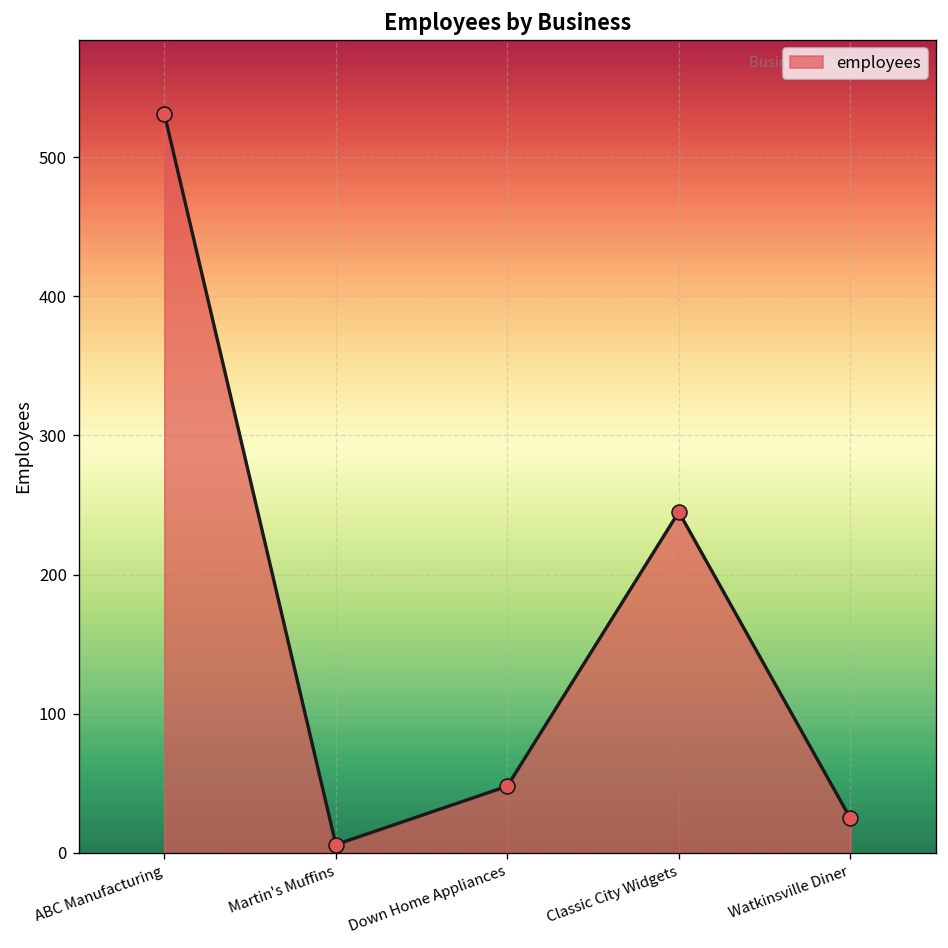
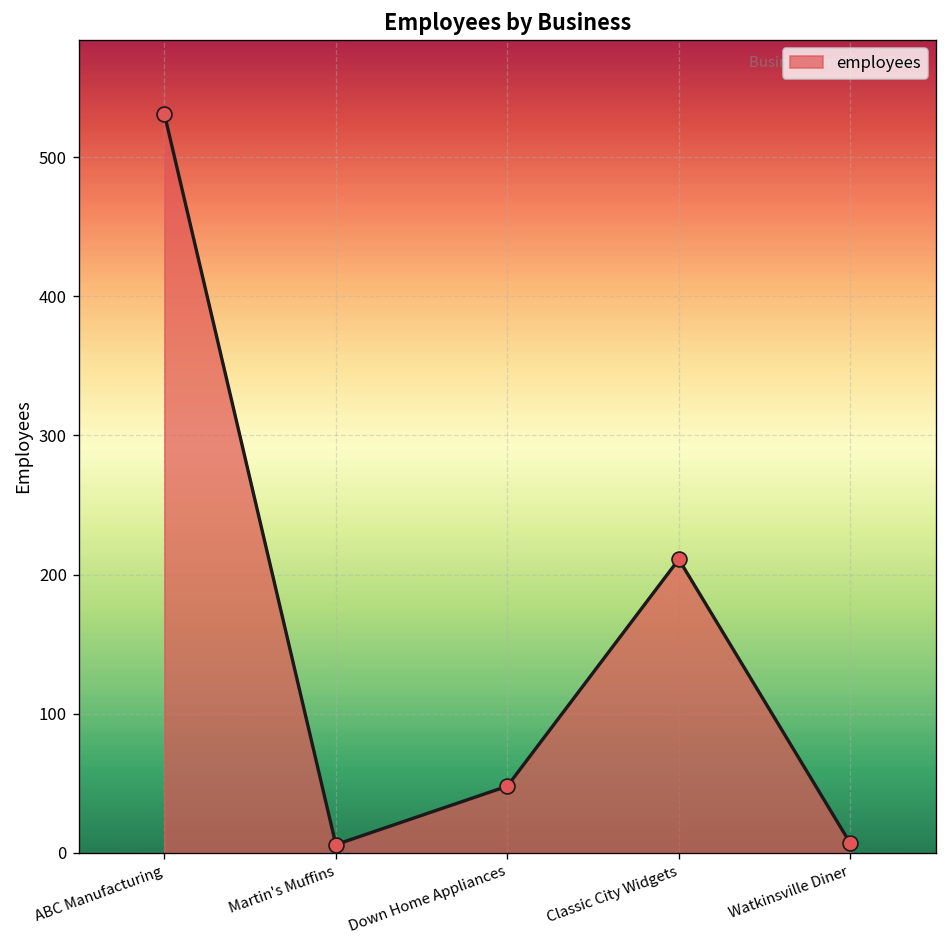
Classic City Widgets: 245 -> 211
Watkinsville Diner: 25 -> 7
